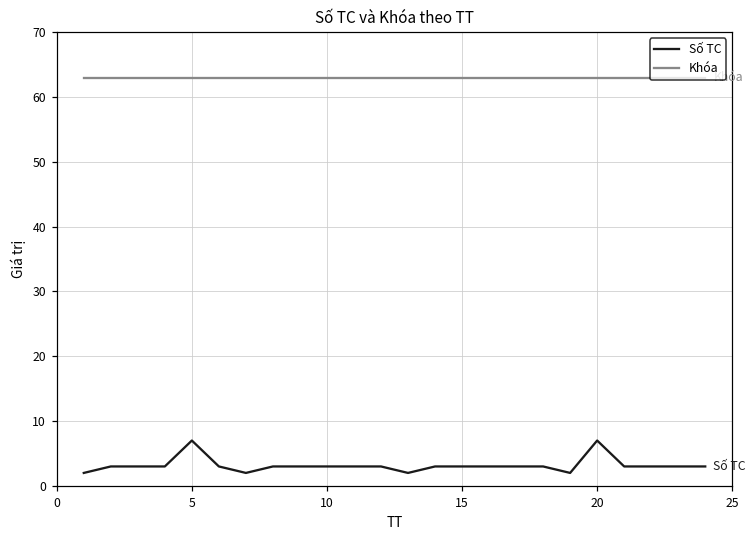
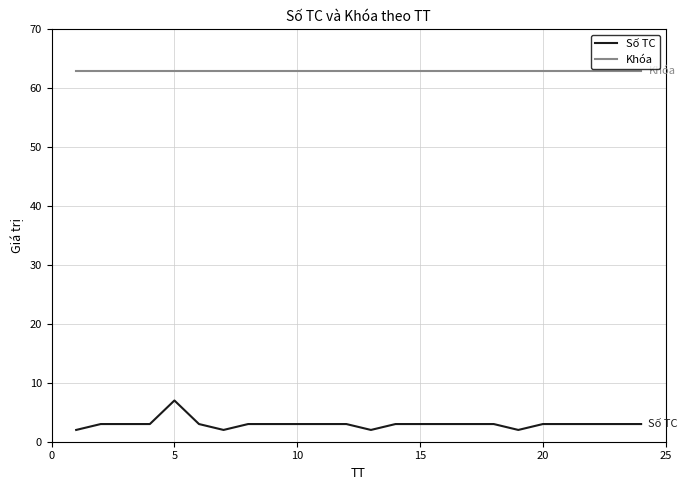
Số TC, 20: 7 -> 3
